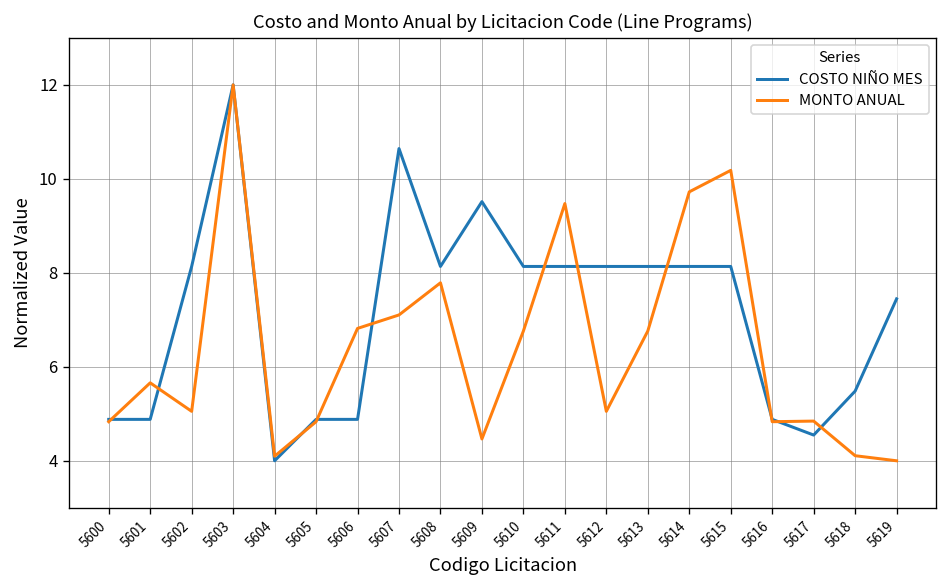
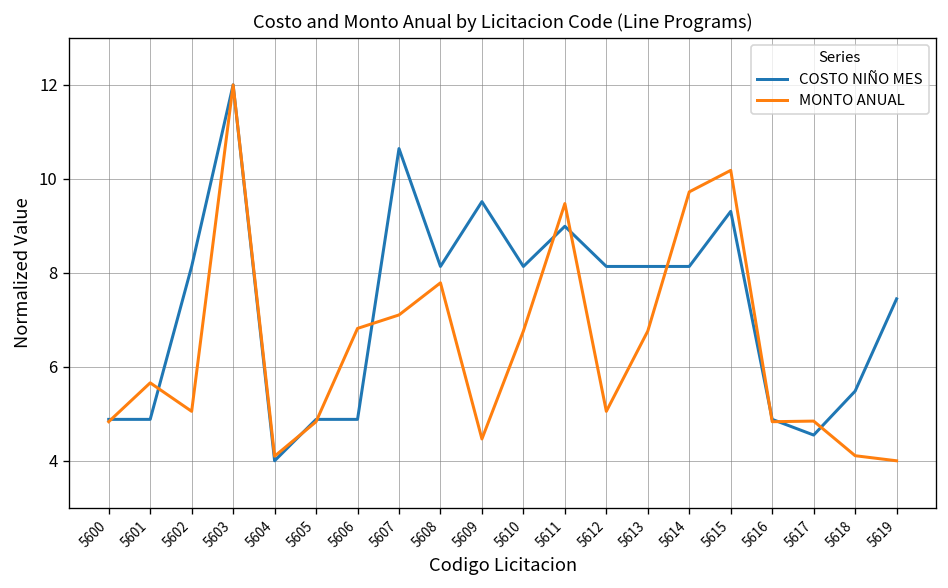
COSTO NIÑO MES, 5611: 8.1 -> 9.0
COSTO NIÑO MES, 5615: 8.1 -> 9.3
